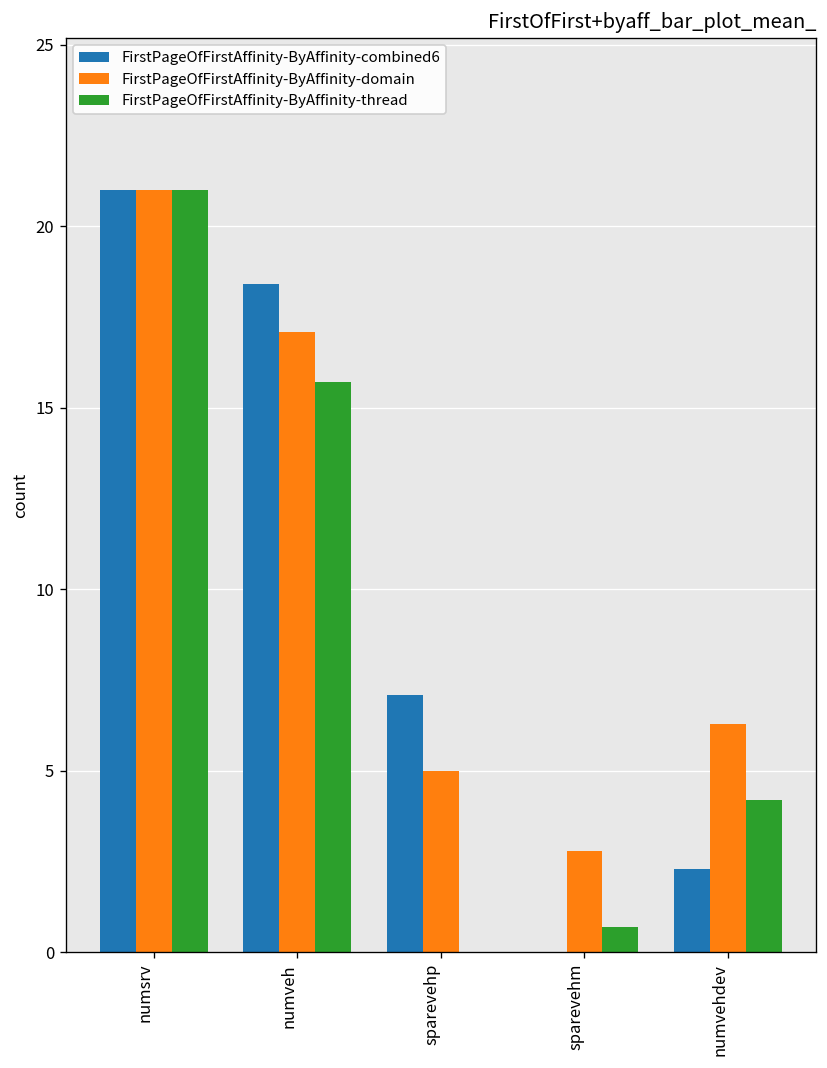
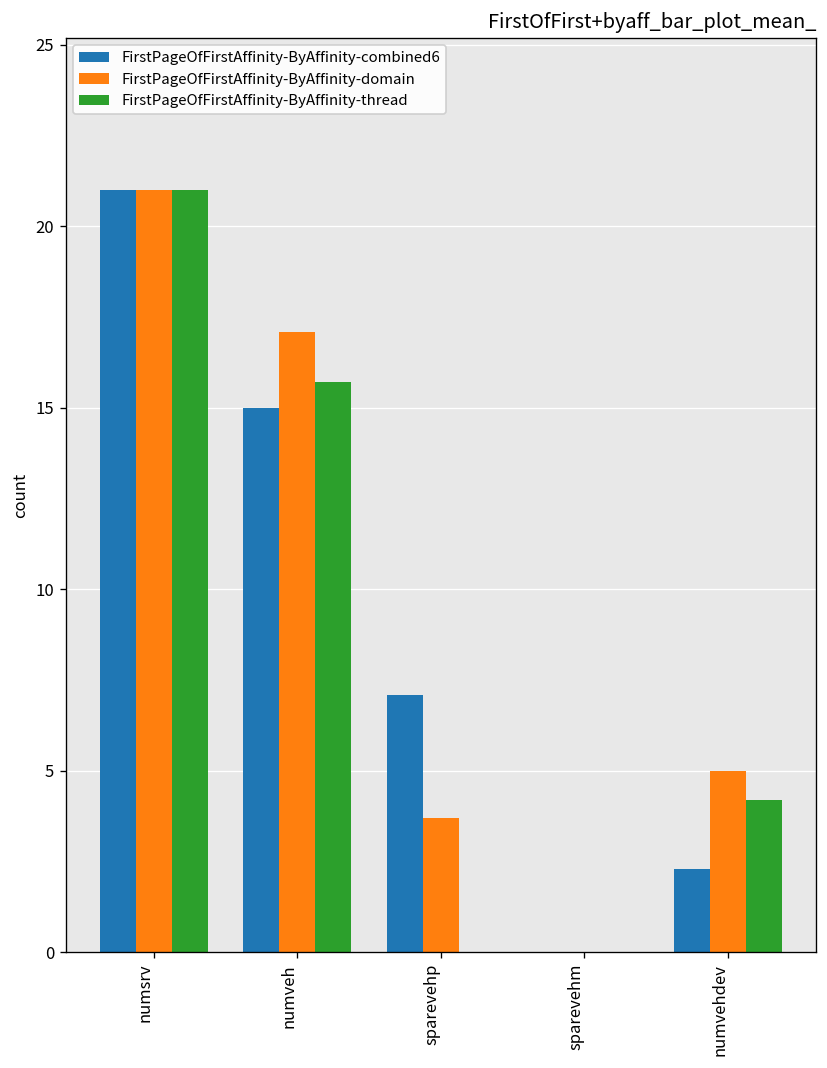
FirstPageOfFirstAffinity-ByAffinity-combined6, numveh: 18.4 -> 15.0
FirstPageOfFirstAffinity-ByAffinity-domain, sparevehp: 5.0 -> 3.7
FirstPageOfFirstAffinity-ByAffinity-domain, sparevehm: 2.8 -> 0.0
FirstPageOfFirstAffinity-ByAffinity-thread, sparevehm: 0.7 -> 0.0
FirstPageOfFirstAffinity-ByAffinity-domain, numvehdev: 6.3 -> 5.0
